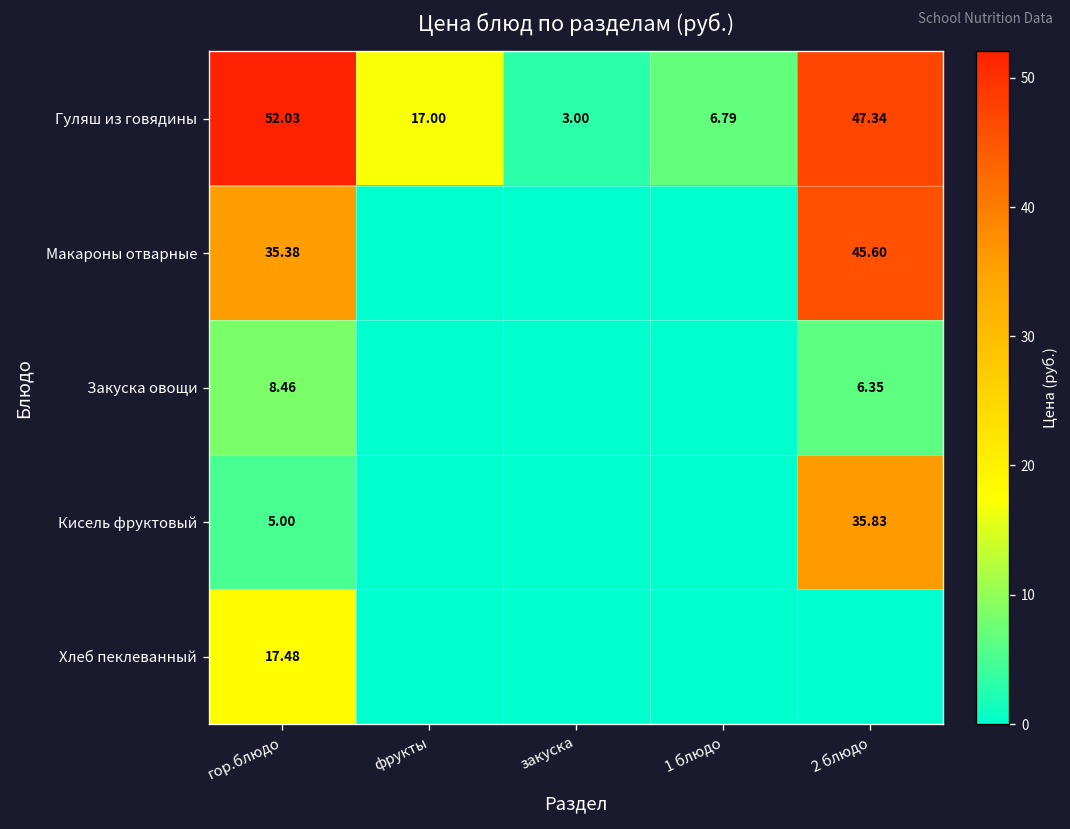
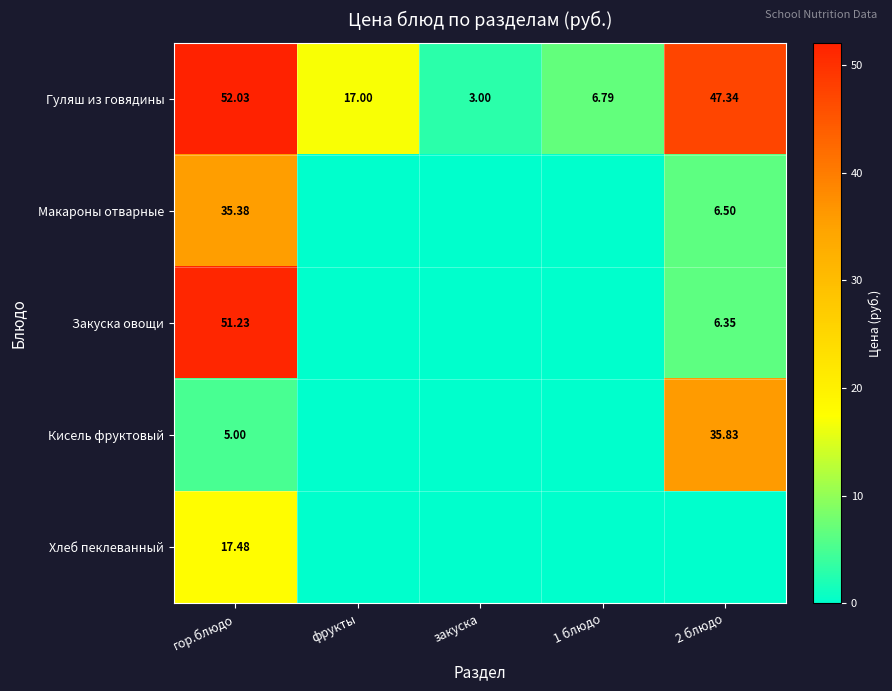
Макароны отварные, 2 блюдо: 45.60 -> 6.50
Закуска овощи, гор.блюдо: 8.46 -> 51.23
